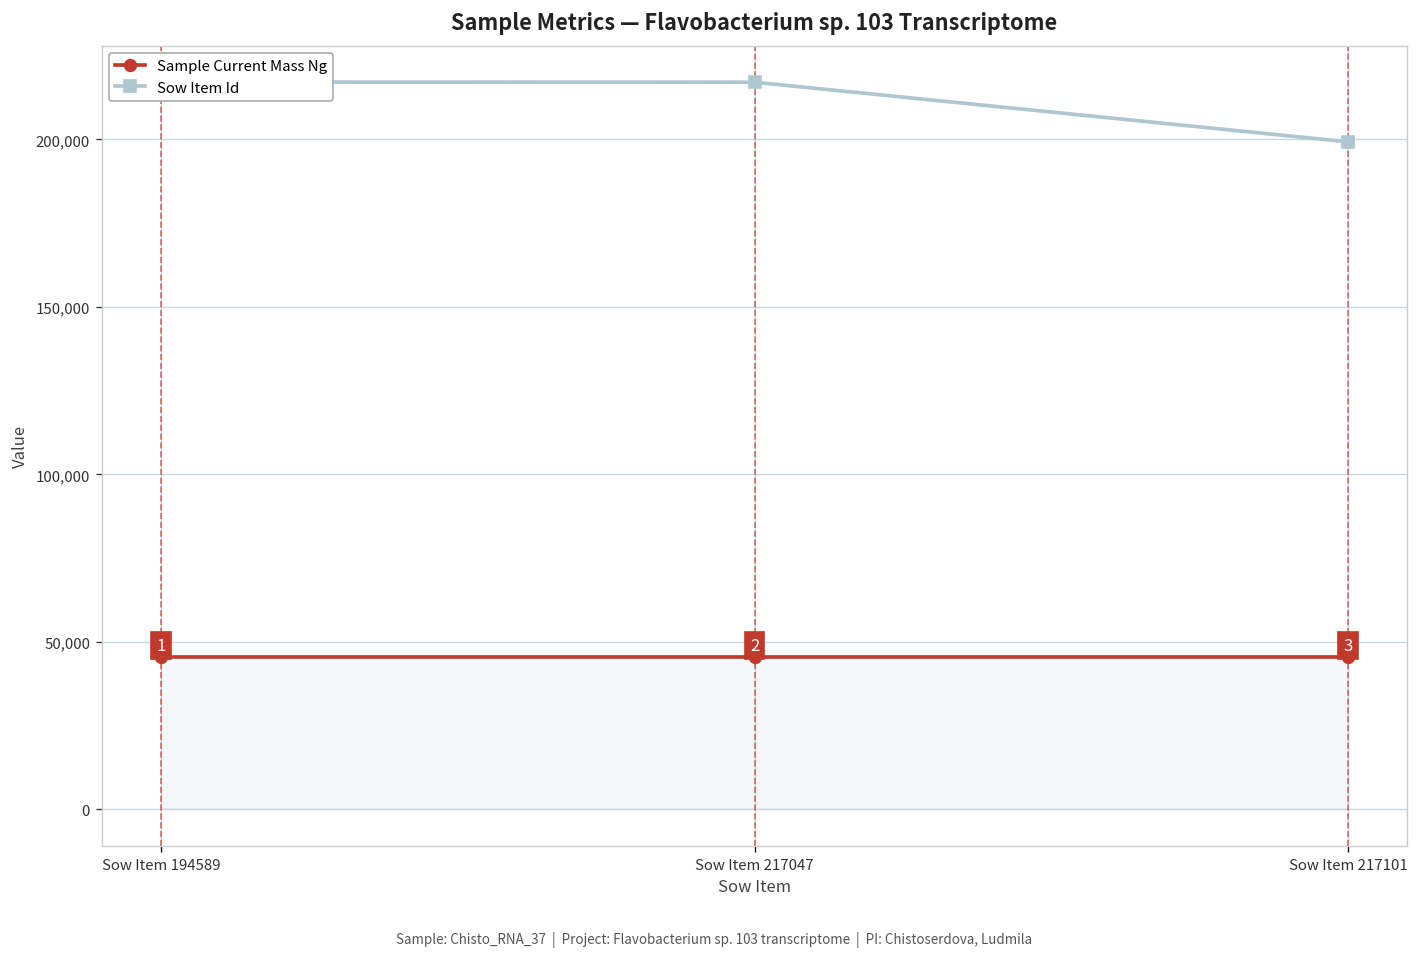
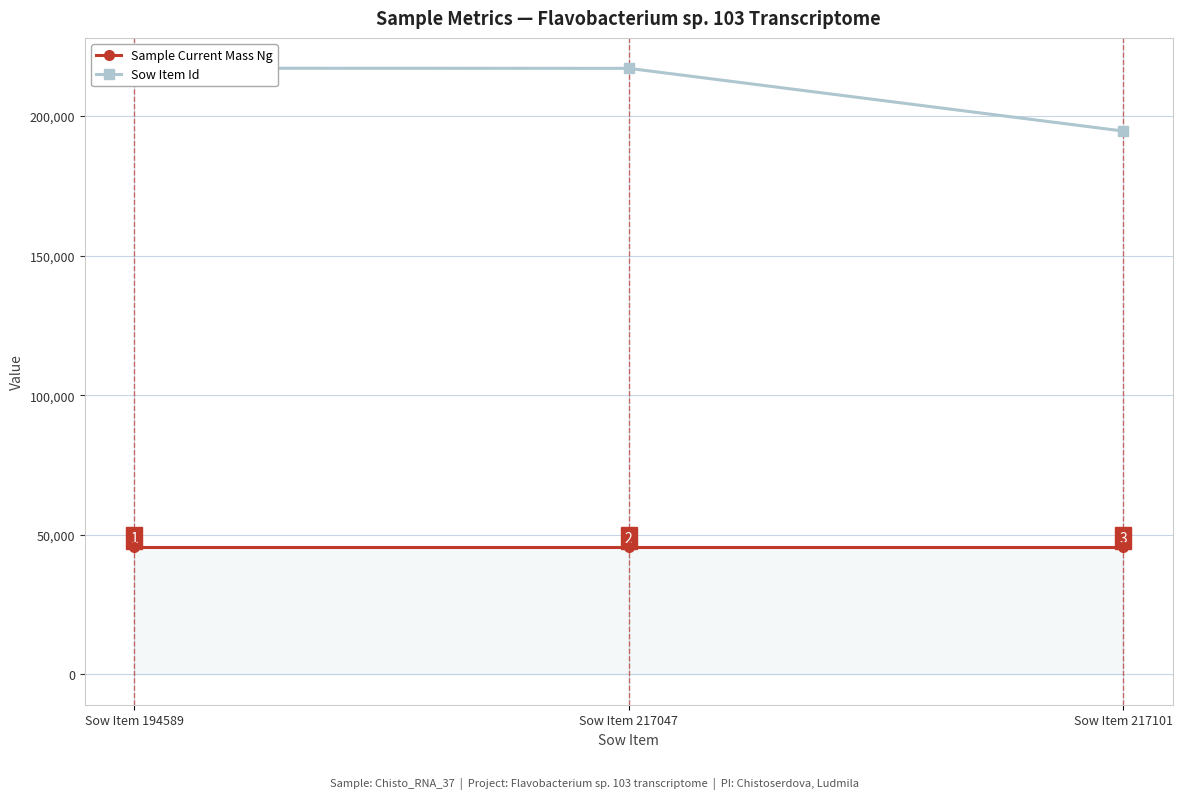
Sow Item Id, Sow Item 217101: 199,000 -> 195,000
